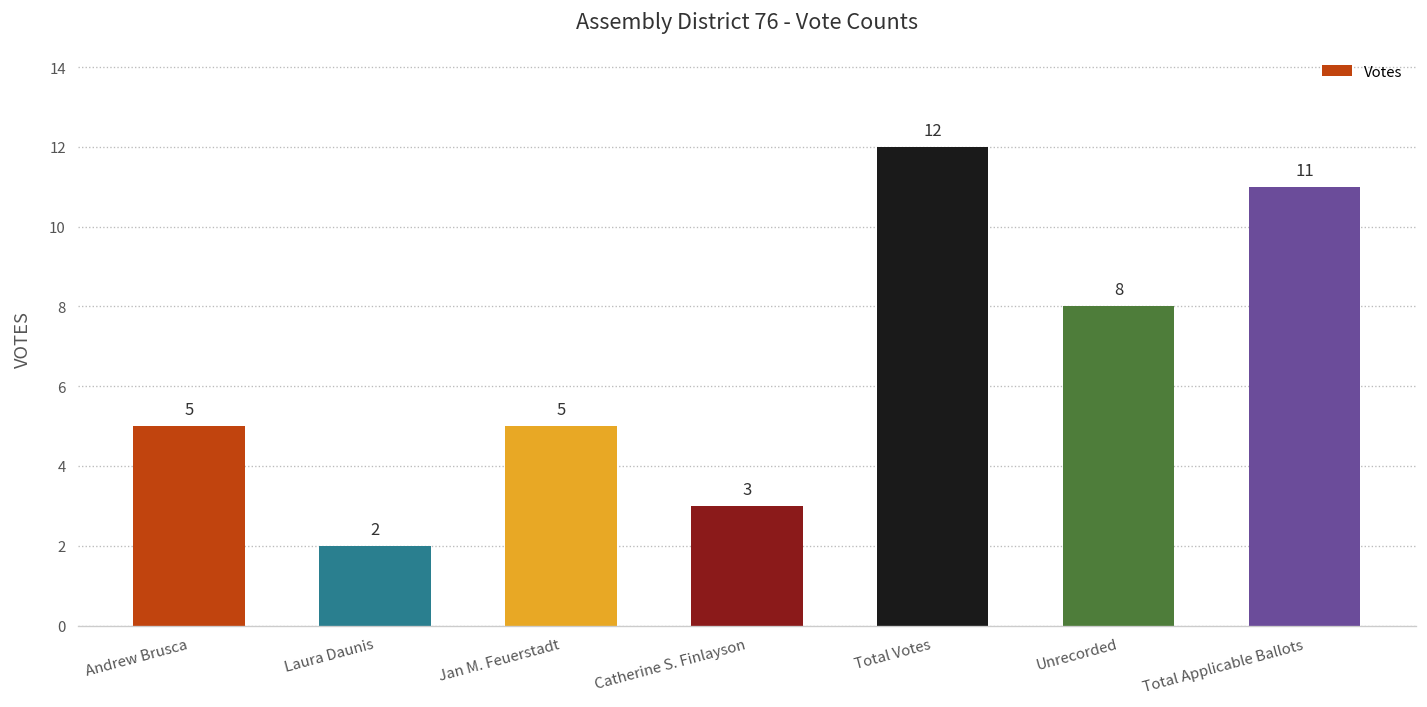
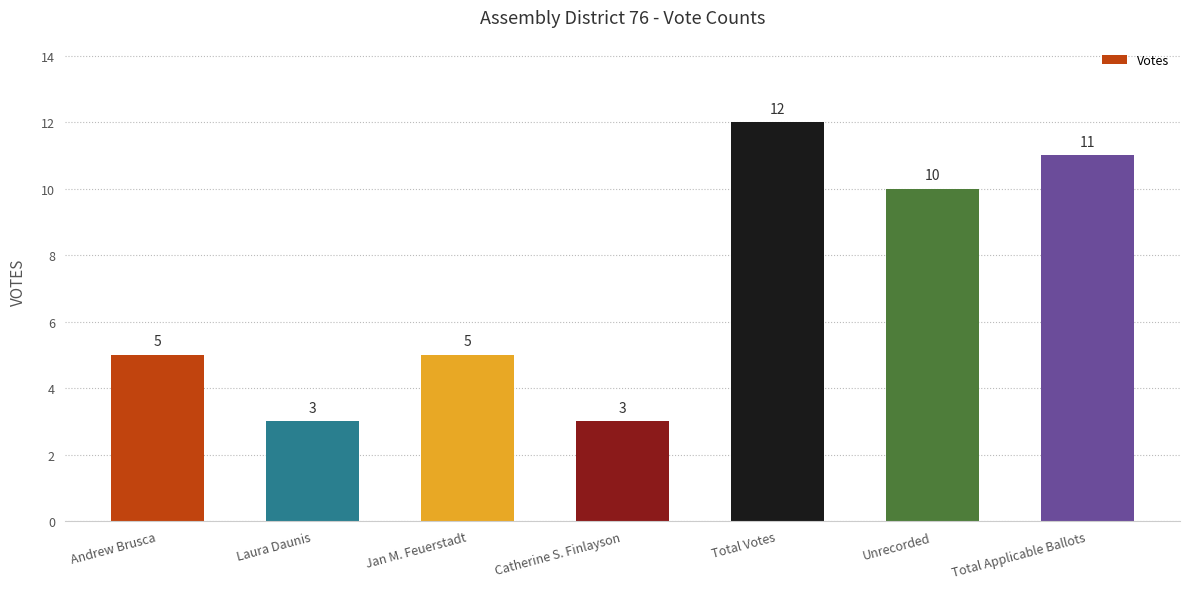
Laura Daunis: 2 -> 3
Unrecorded: 8 -> 10
